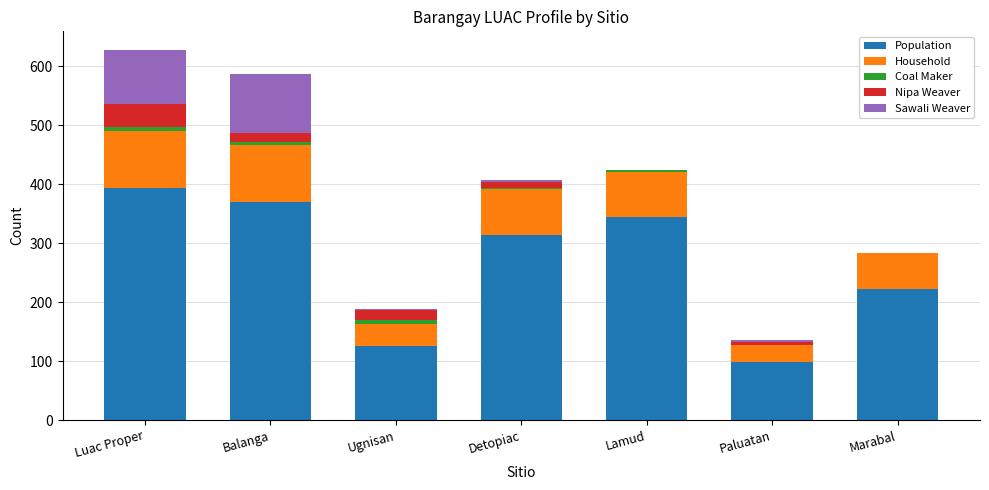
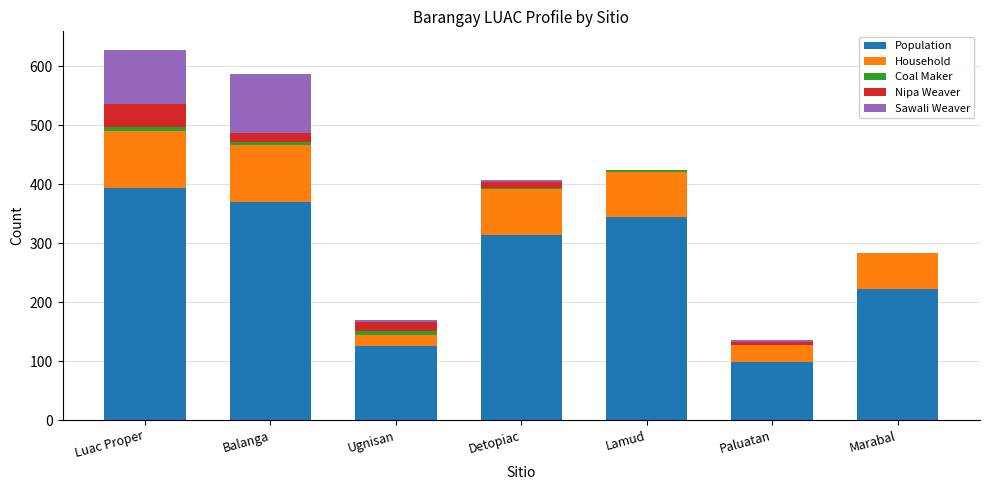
Household, Ugnisan: 40 -> 20
